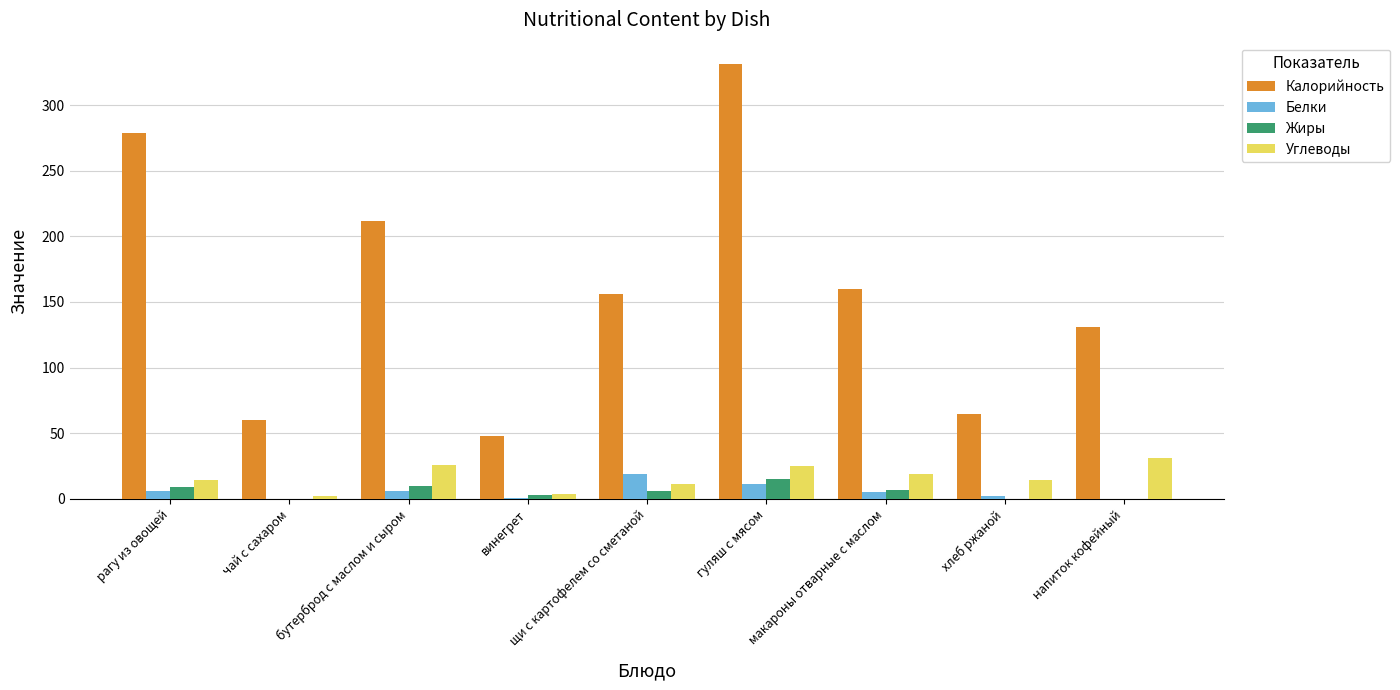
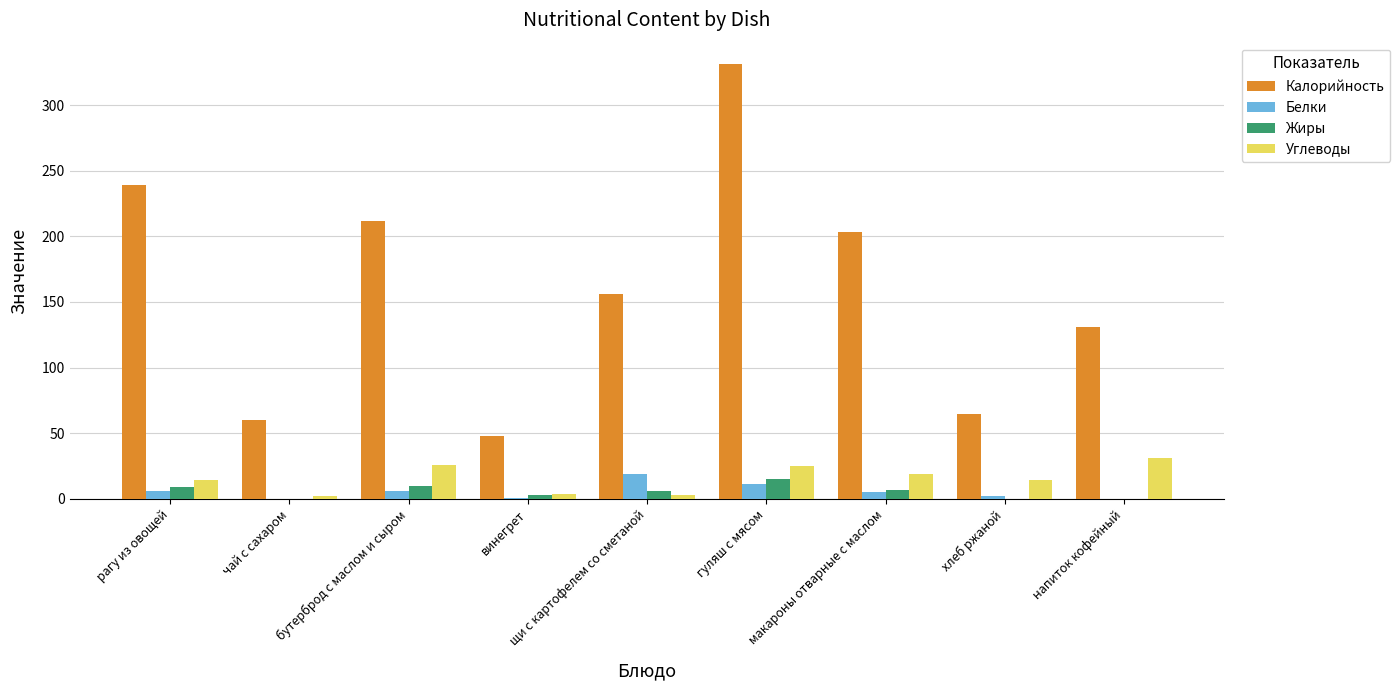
Калорийность, рагу из овощей: 279 -> 239
Углеводы, щи с картофелем со сметаной: 11 -> 3
Калорийность, макароны отварные с маслом: 160 -> 203
